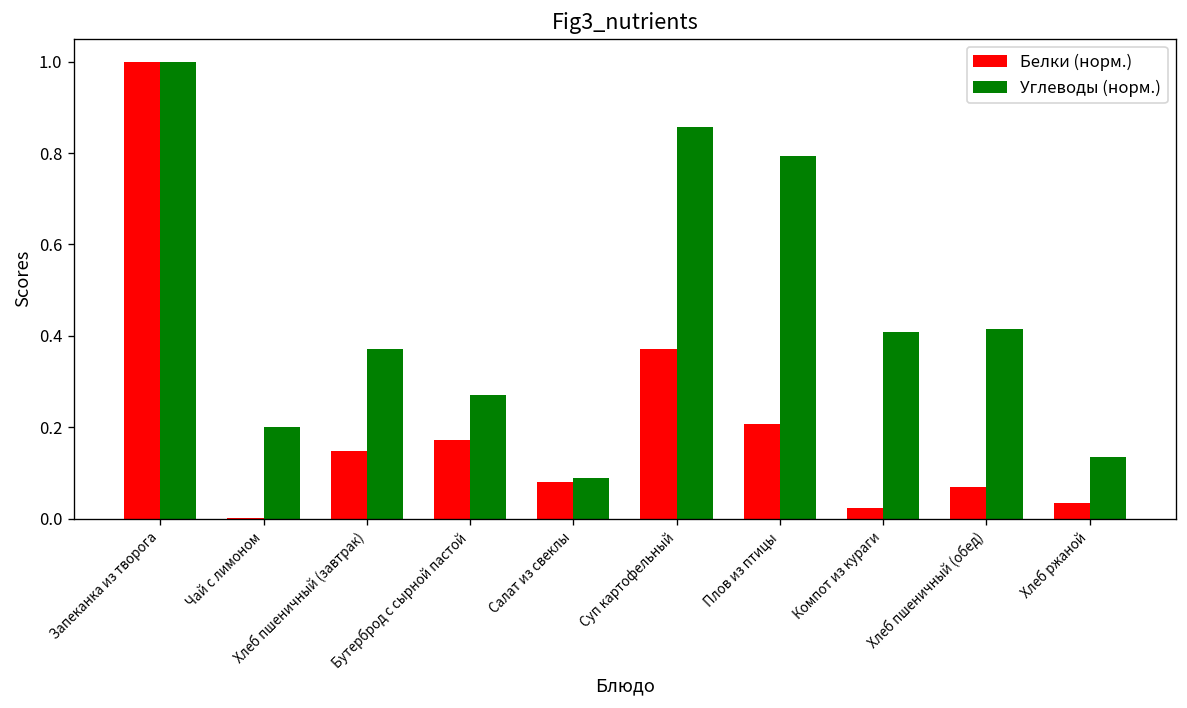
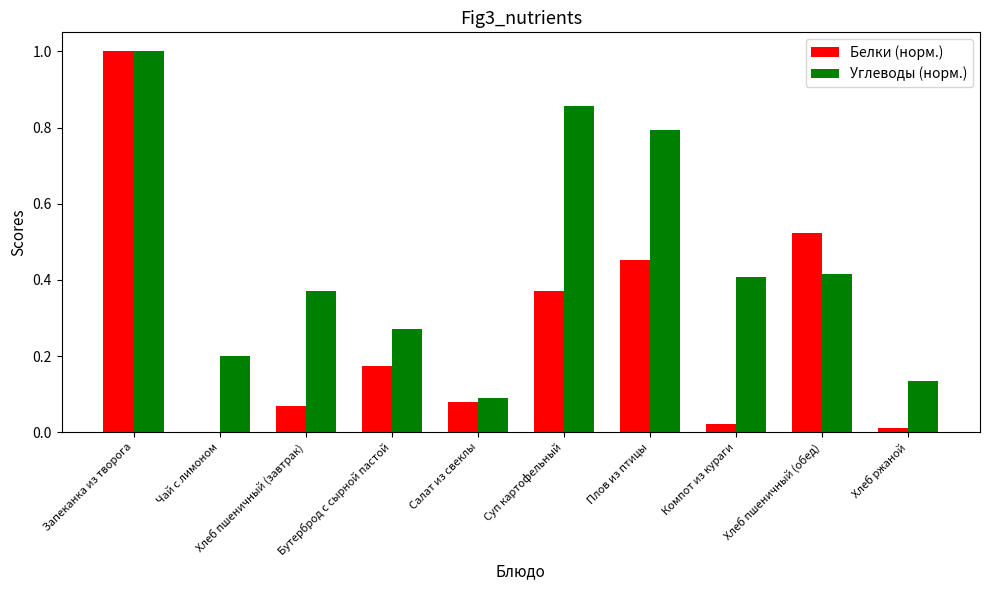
Белки (норм.), Хлеб пшеничный (завтрак): 0.15 -> 0.07
Белки (норм.), Плов из птицы: 0.21 -> 0.45
Белки (норм.), Хлеб пшеничный (обед): 0.07 -> 0.52
Белки (норм.), Хлеб ржаной: 0.03 -> 0.01
